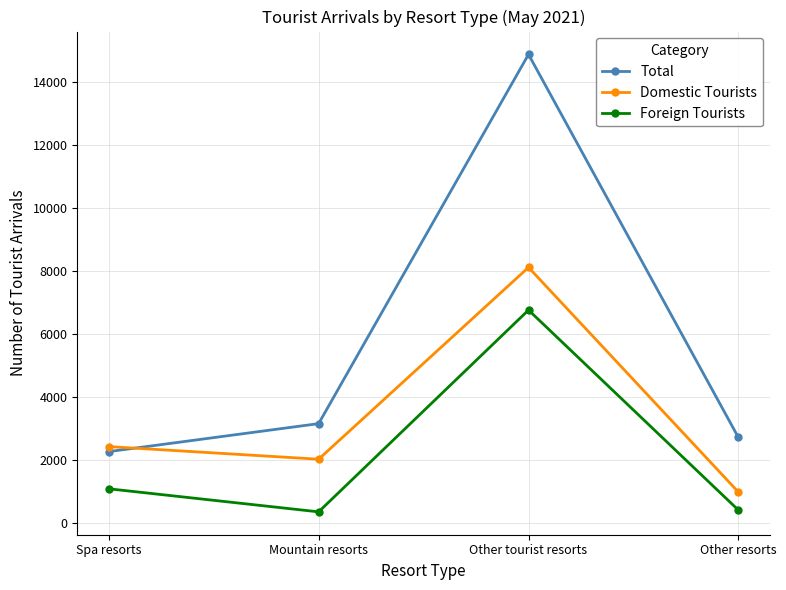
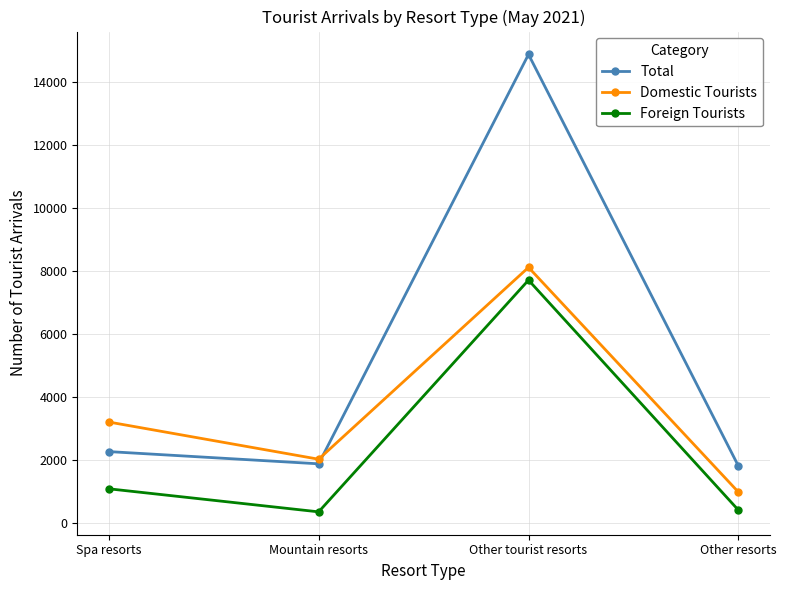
Domestic Tourists, Spa resorts: 2400 -> 3200
Total, Mountain resorts: 3200 -> 1900
Foreign Tourists, Other tourist resorts: 6800 -> 7700
Total, Other resorts: 2700 -> 1800
